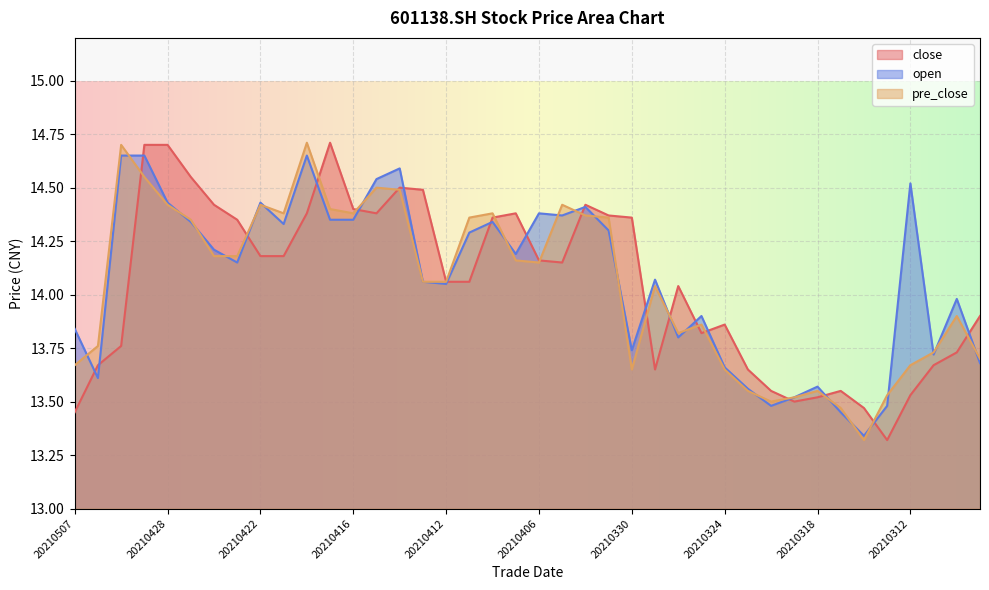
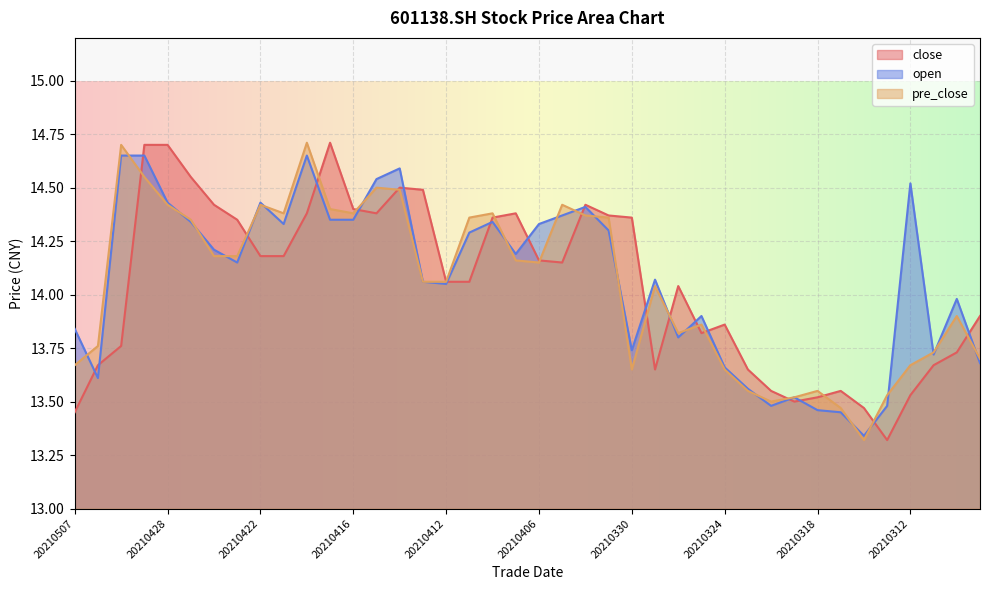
open, 20210406: 14.38 -> 14.33
open, 20210318: 13.57 -> 13.46
